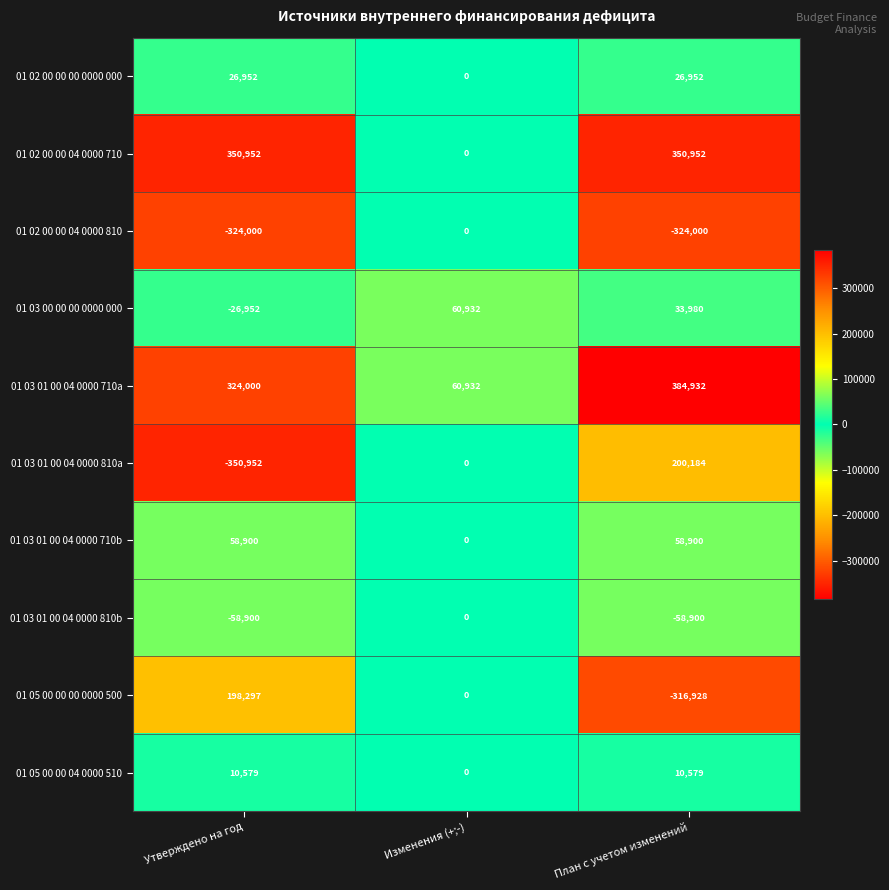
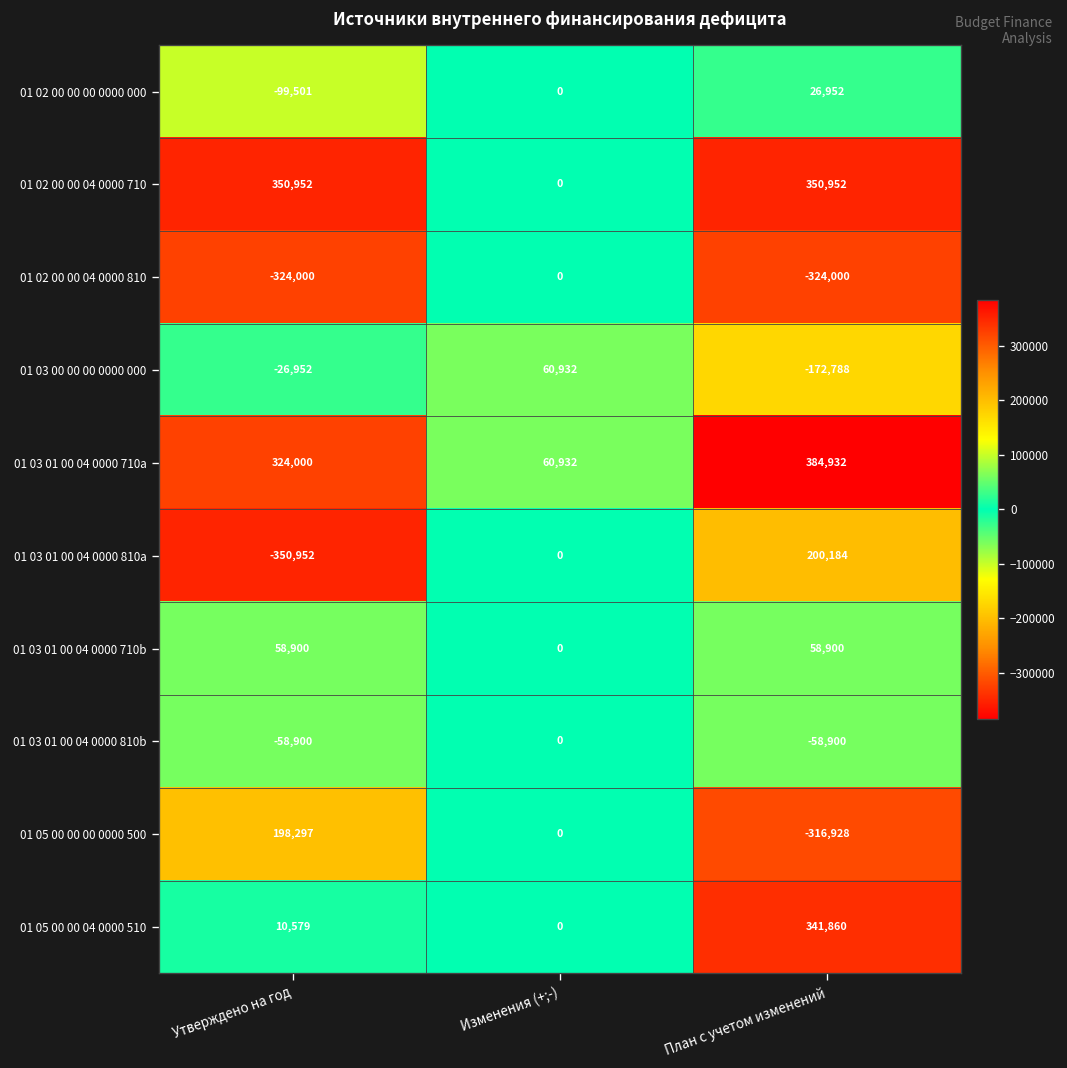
01 02 00 00 00 0000 000, Утверждено на год: 26,952 -> -99,501
01 03 00 00 00 0000 000, План с учетом изменений: 33,980 -> -172,788
01 05 00 00 04 0000 510, План с учетом изменений: 10,579 -> 341,860
